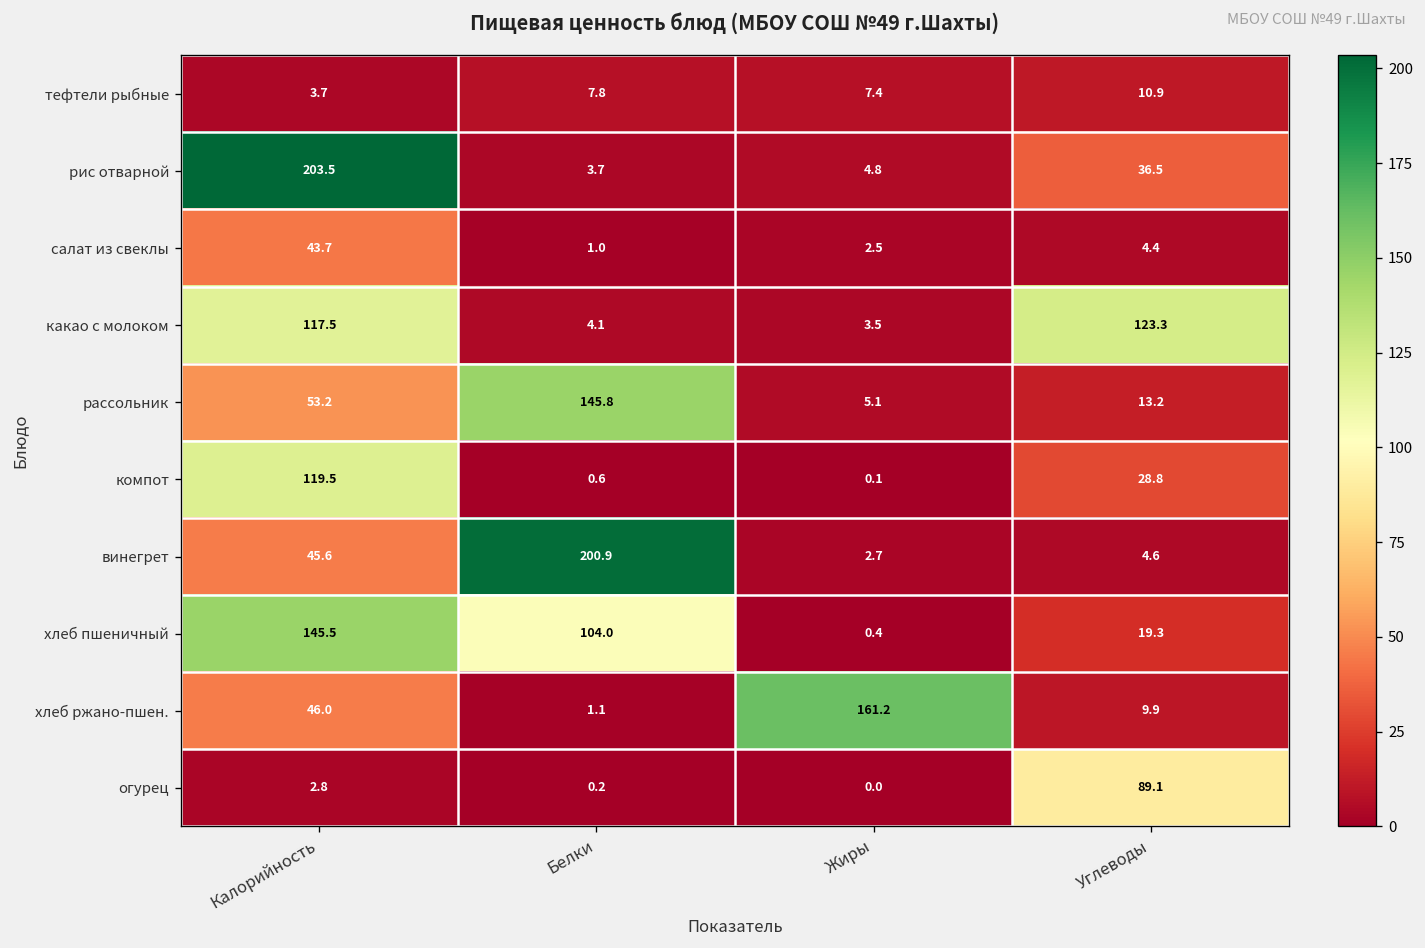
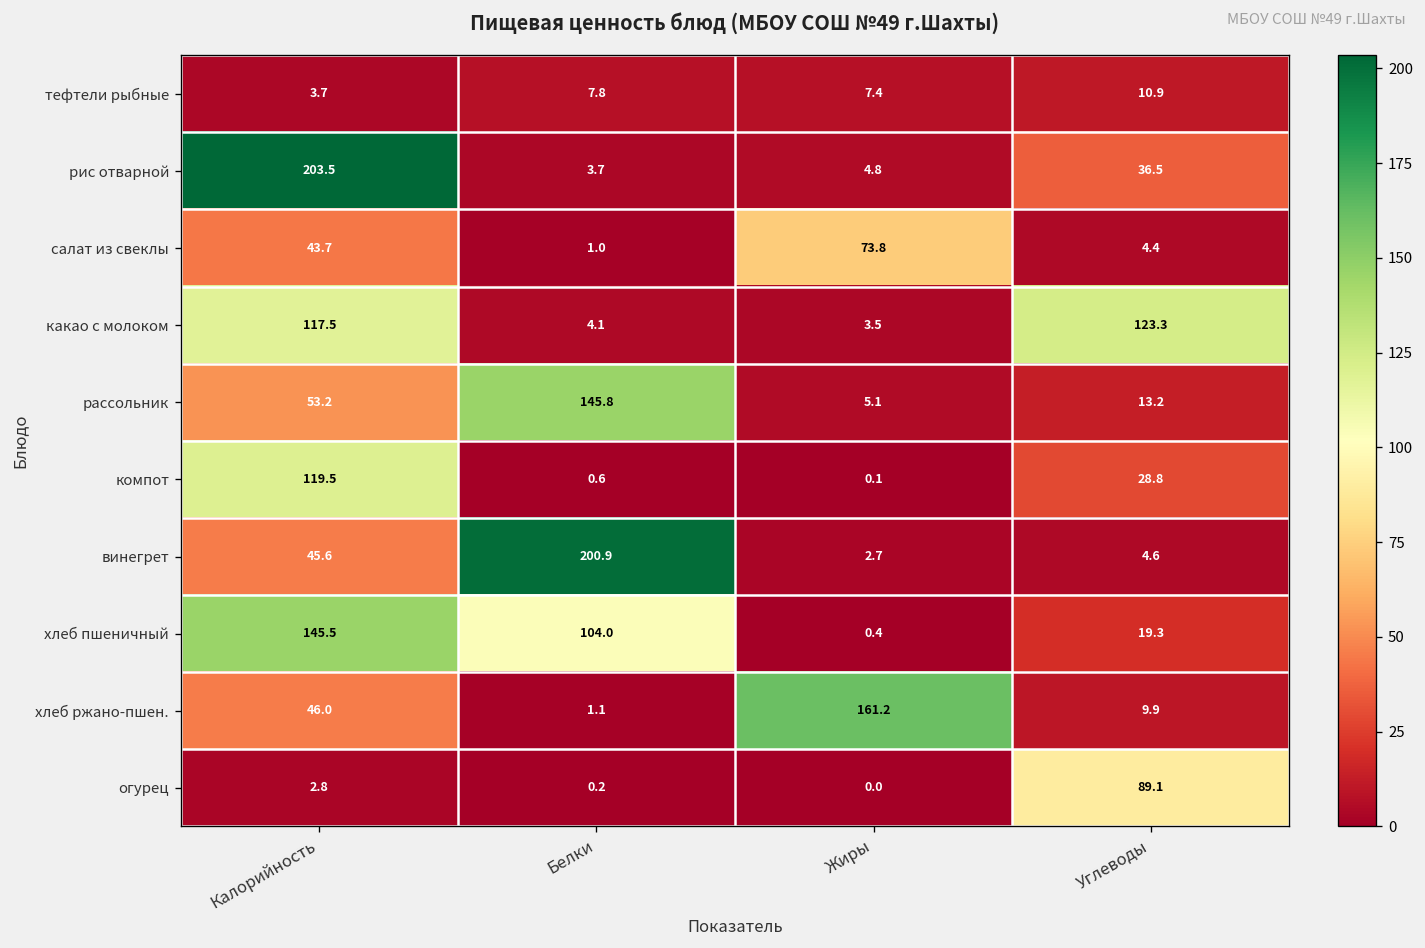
салат из свеклы, Жиры: 2.5 -> 73.8
